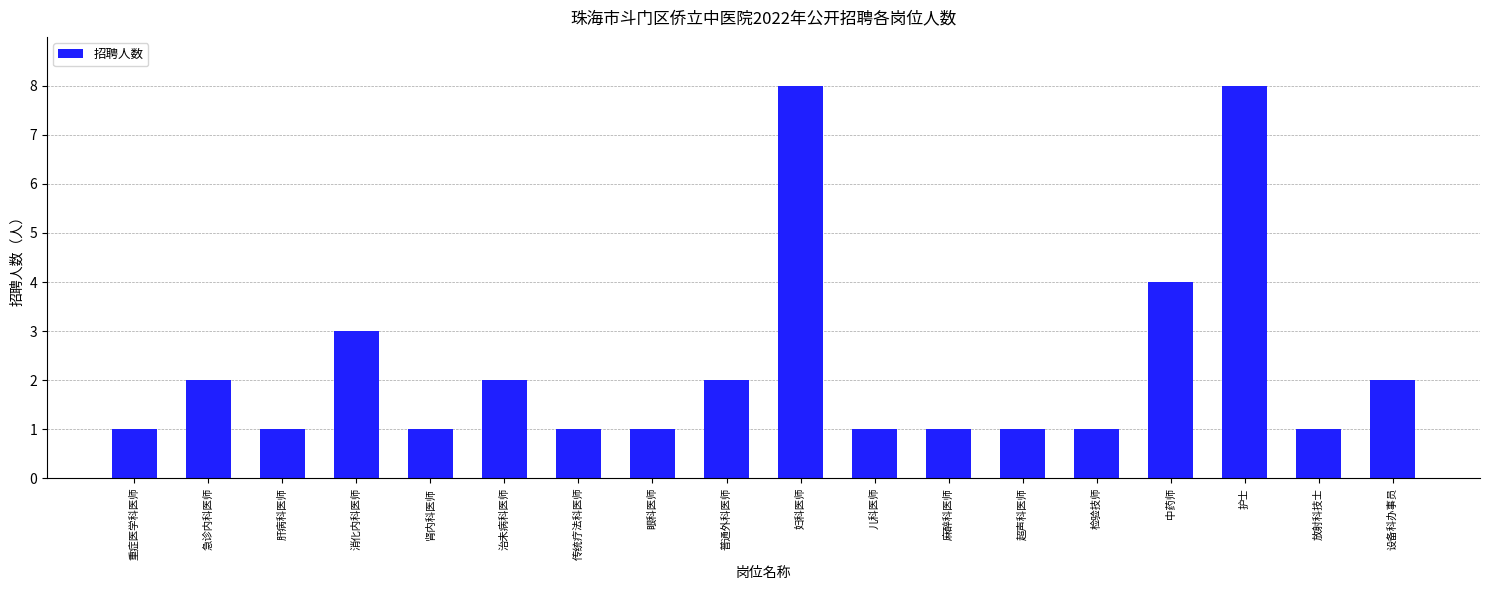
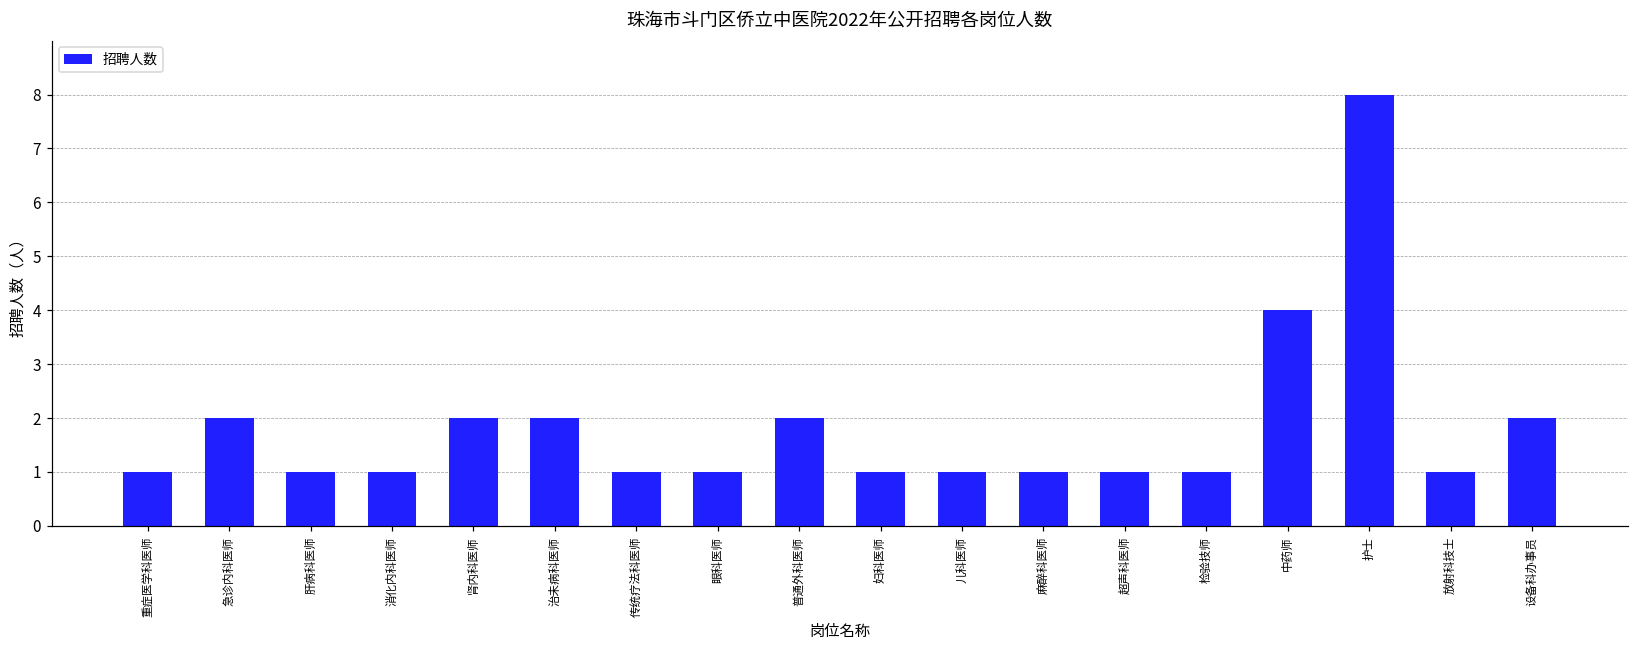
消化内科医师: 3 -> 1
肾内科医师: 1 -> 2
妇科医师: 8 -> 1
